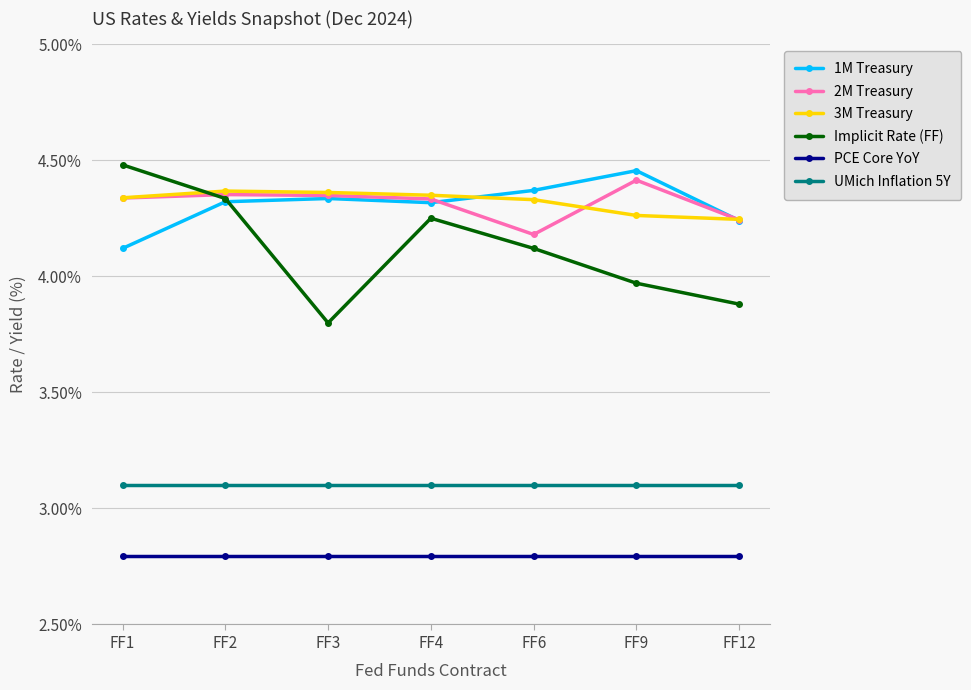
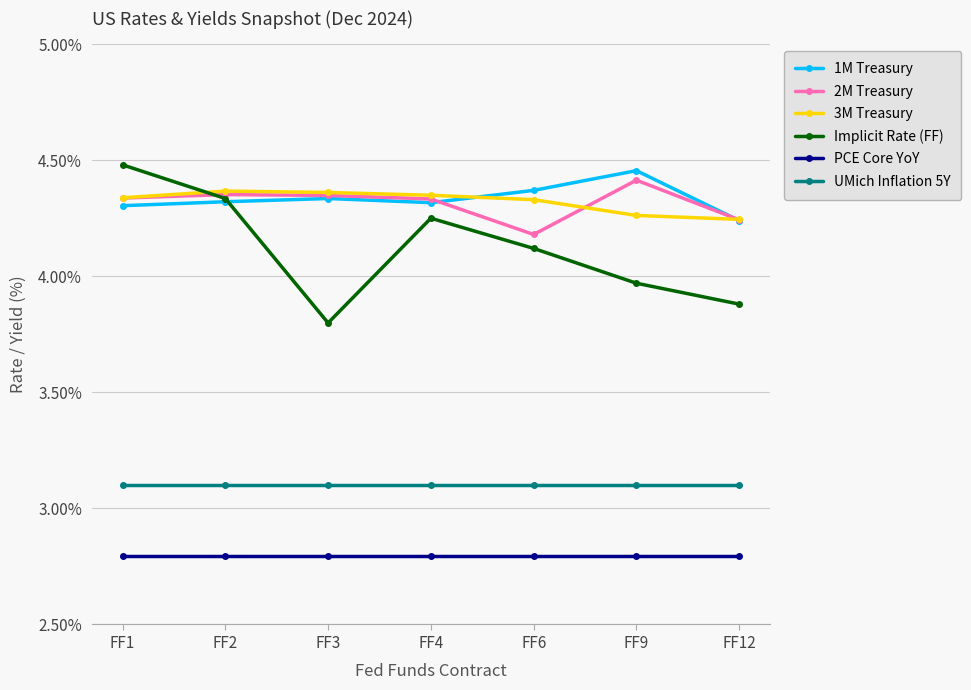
1M Treasury, FF1: 4.12% -> 4.30%
